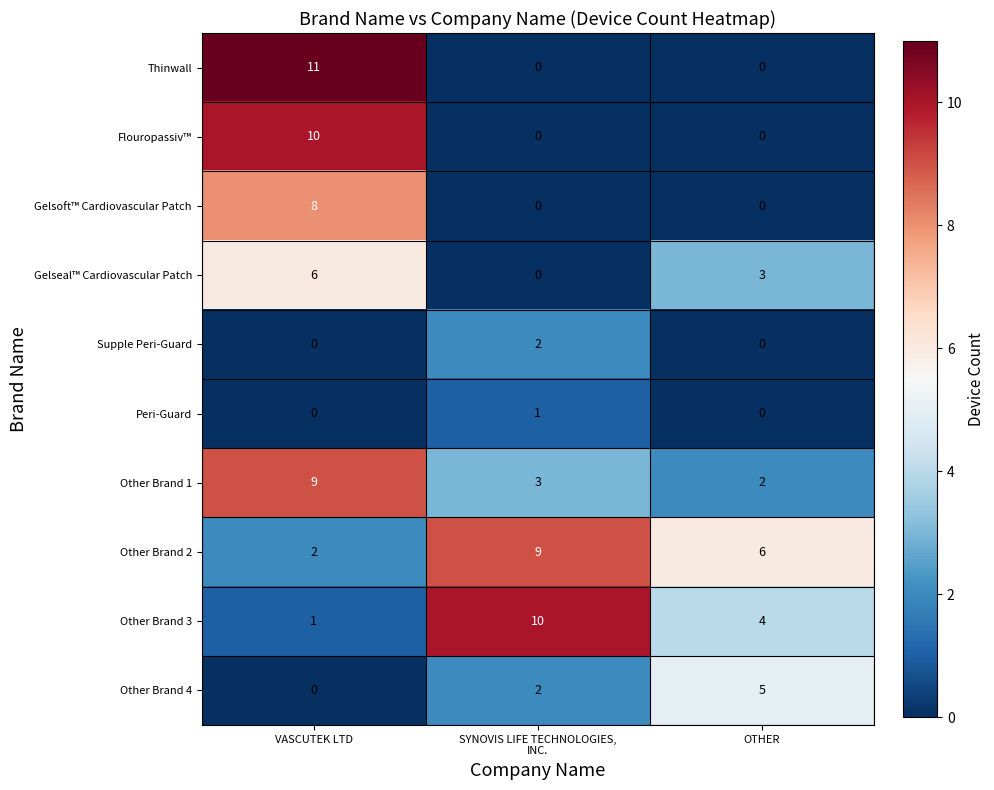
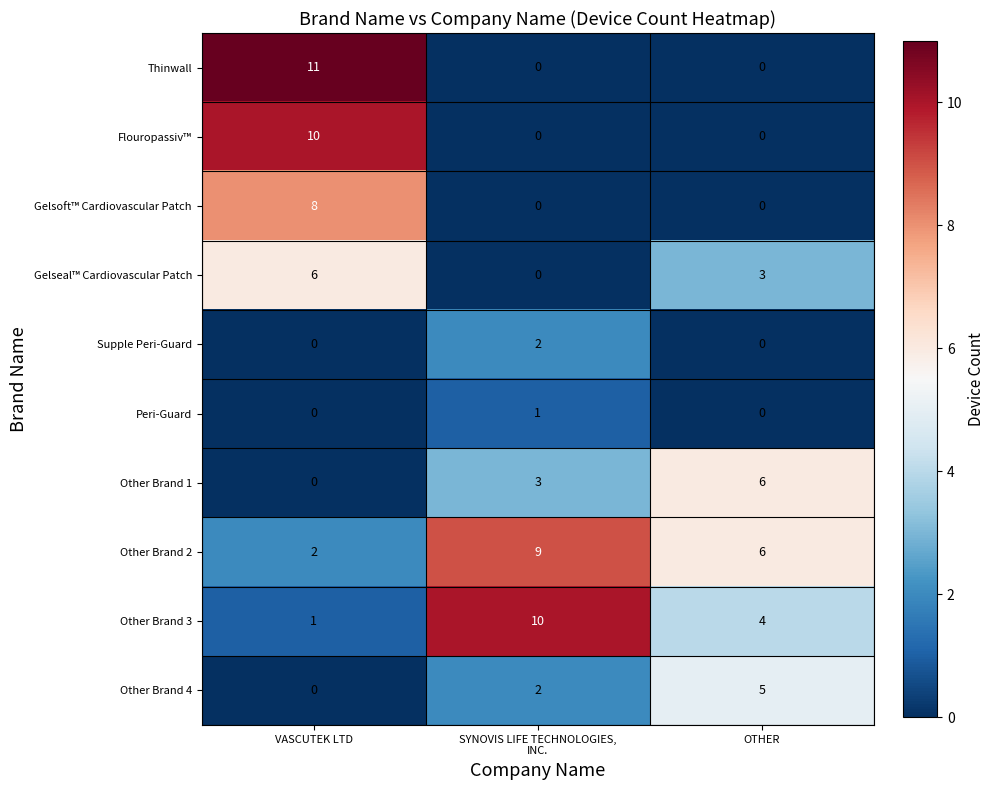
Other Brand 1, VASCUTEK LTD: 9 -> 0
Other Brand 1, OTHER: 2 -> 6
